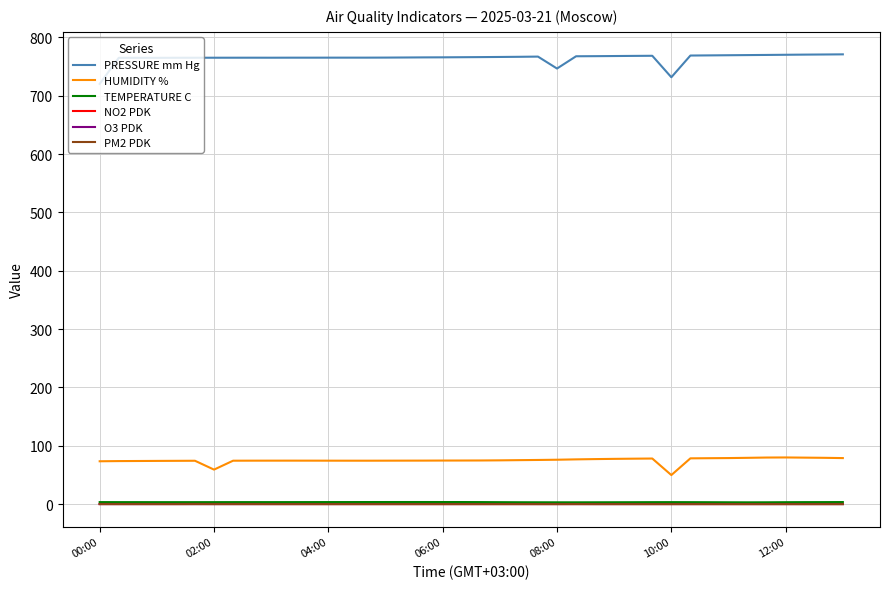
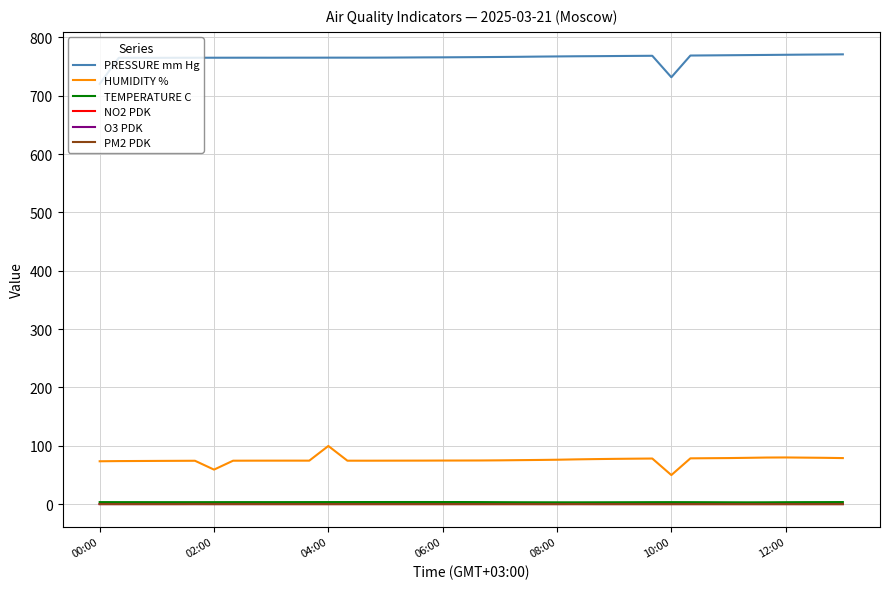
HUMIDITY %, 04:00: 70 -> 100
PRESSURE mm Hg, 08:00: 750 -> 770
